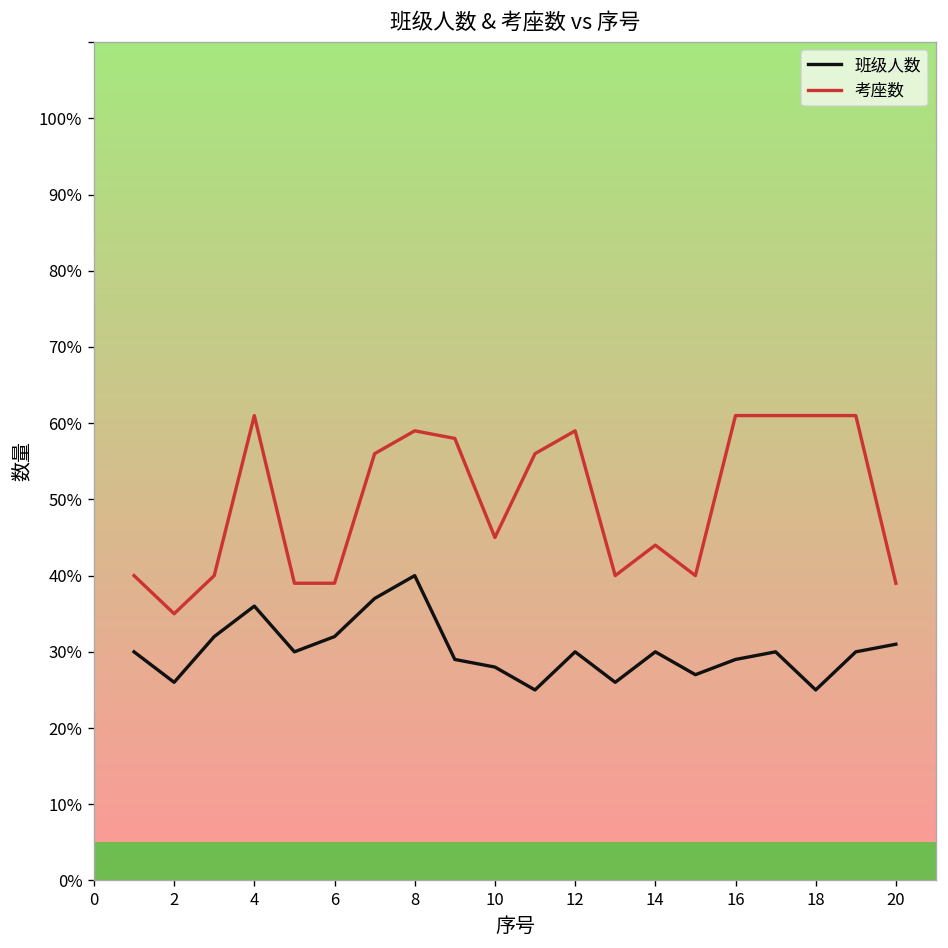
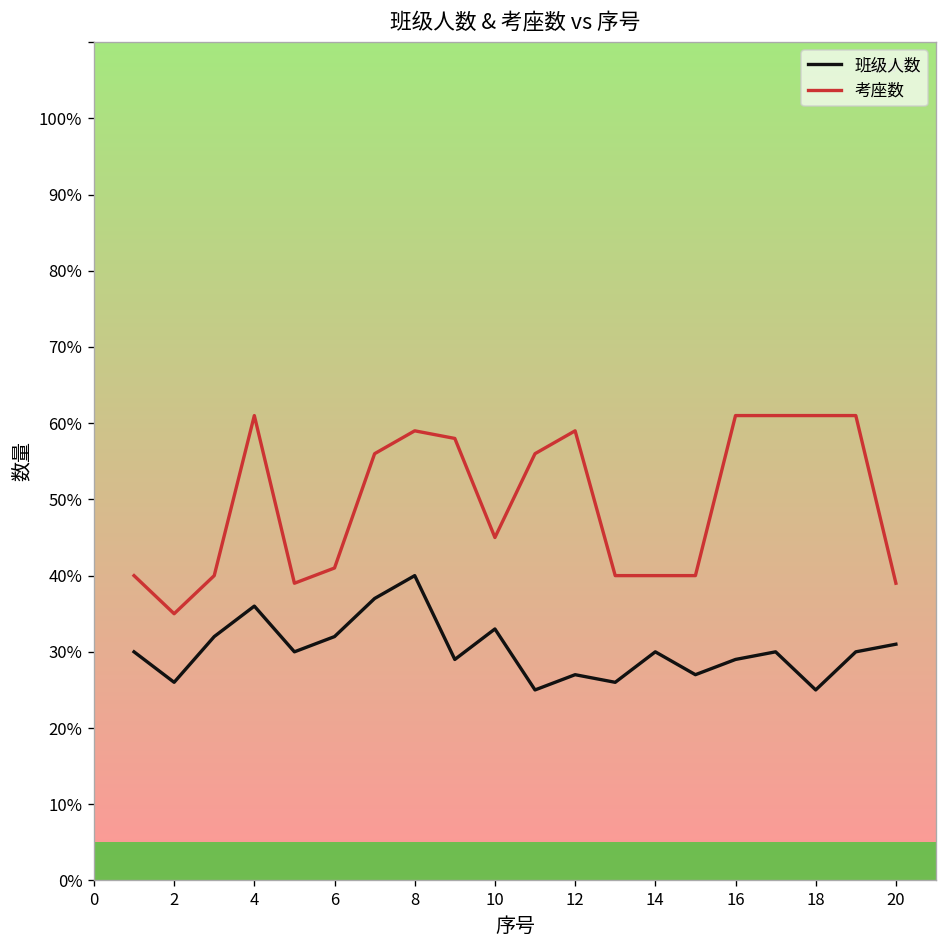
考座数, 6: 39% -> 41%
班级人数, 10: 28% -> 33%
班级人数, 12: 30% -> 27%
考座数, 14: 44% -> 40%
